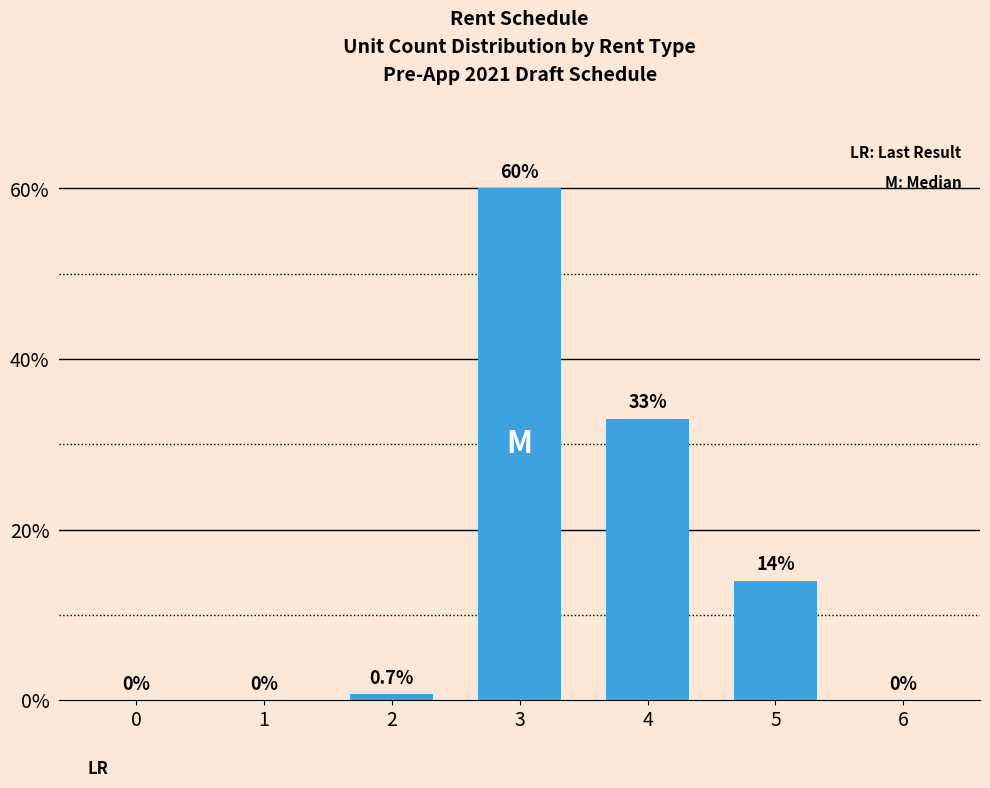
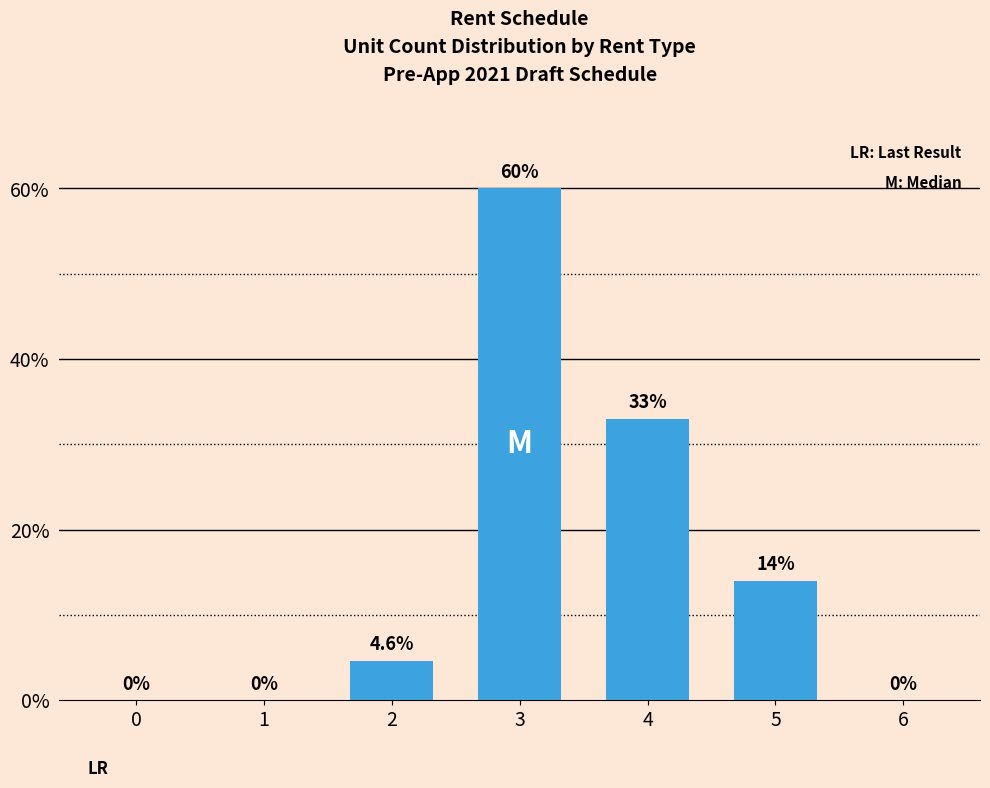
2: 0.7% -> 4.6%
